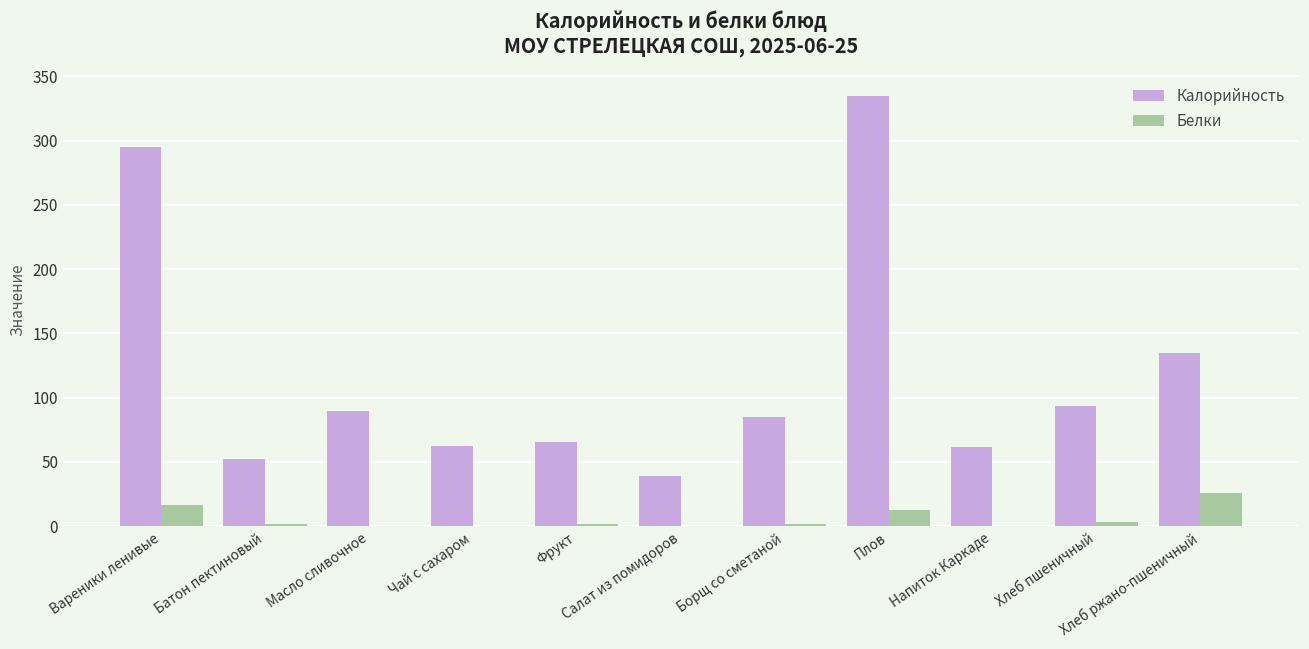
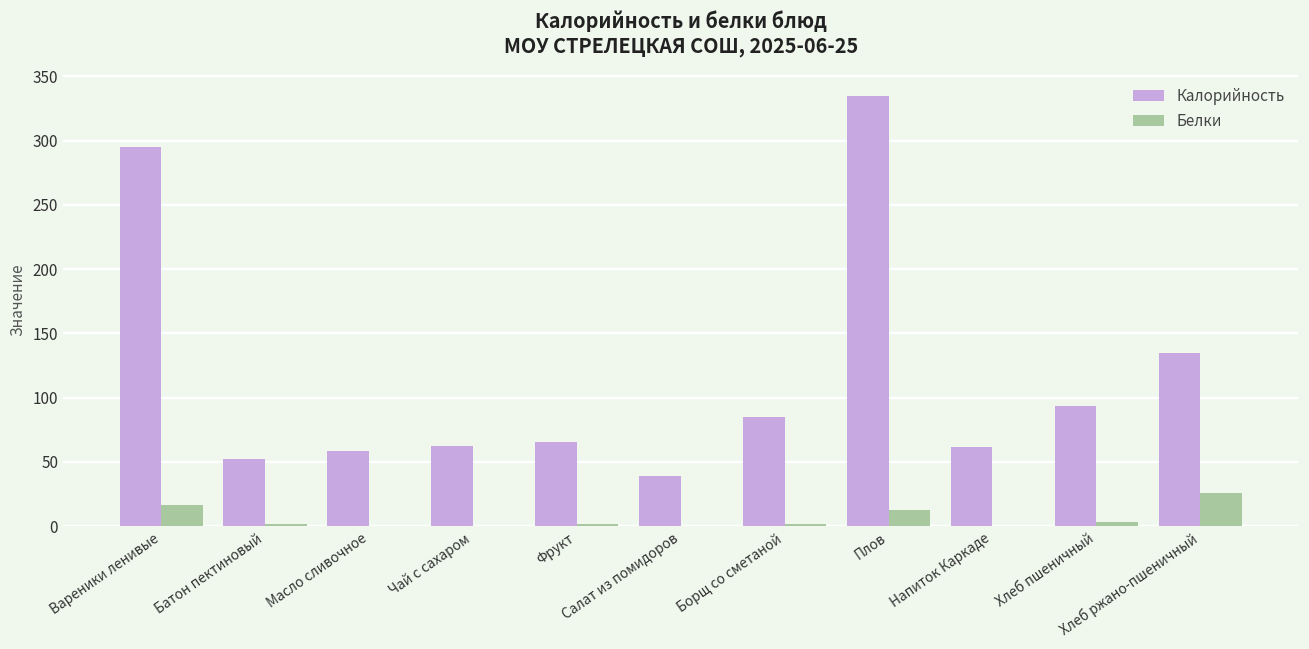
Калорийность, Масло сливочное: 89 -> 58
